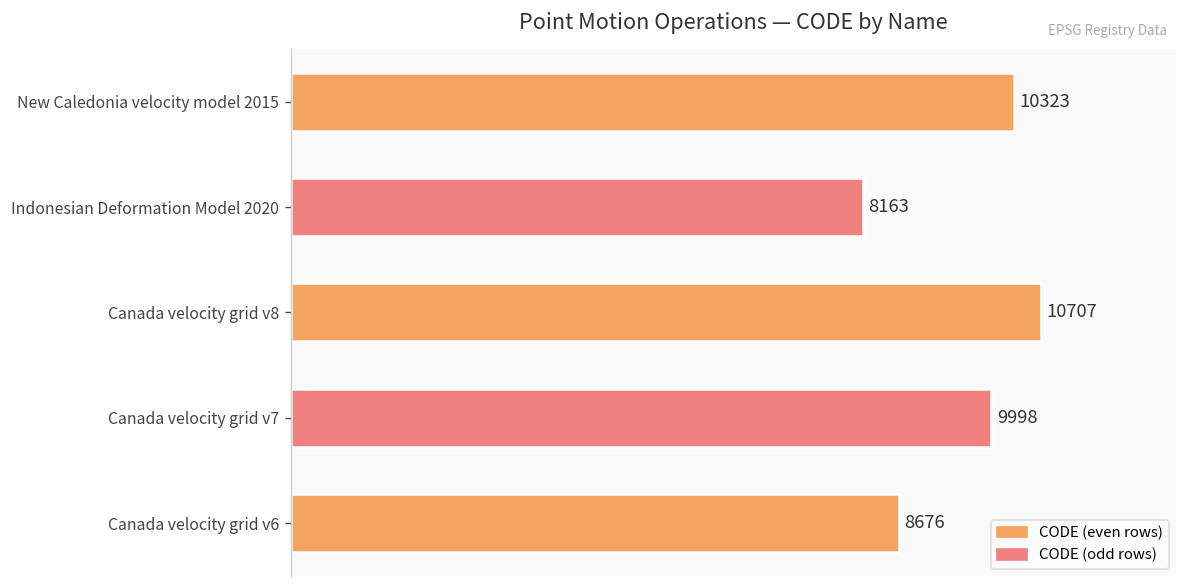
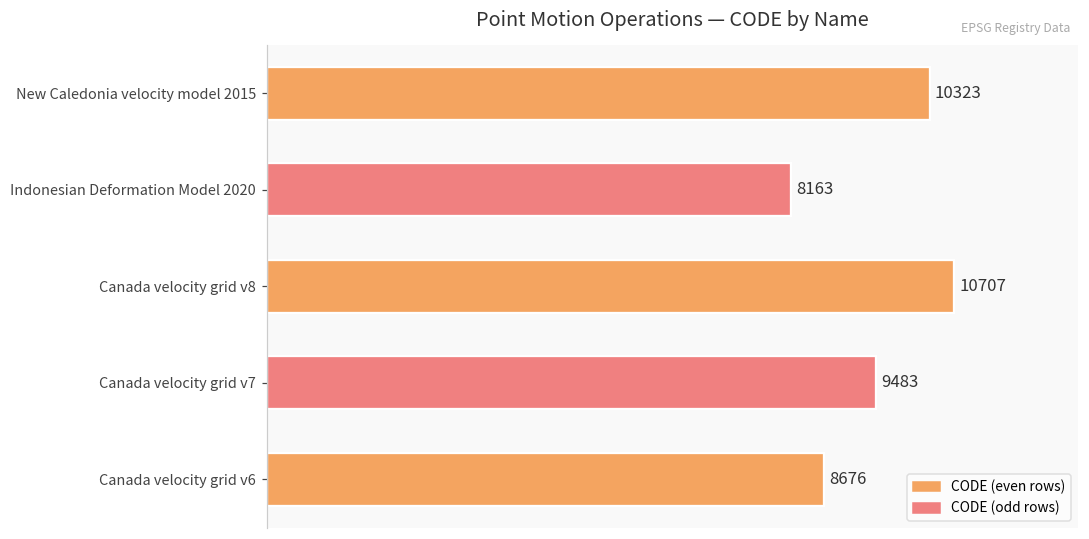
Canada velocity grid v7: 9998 -> 9483
